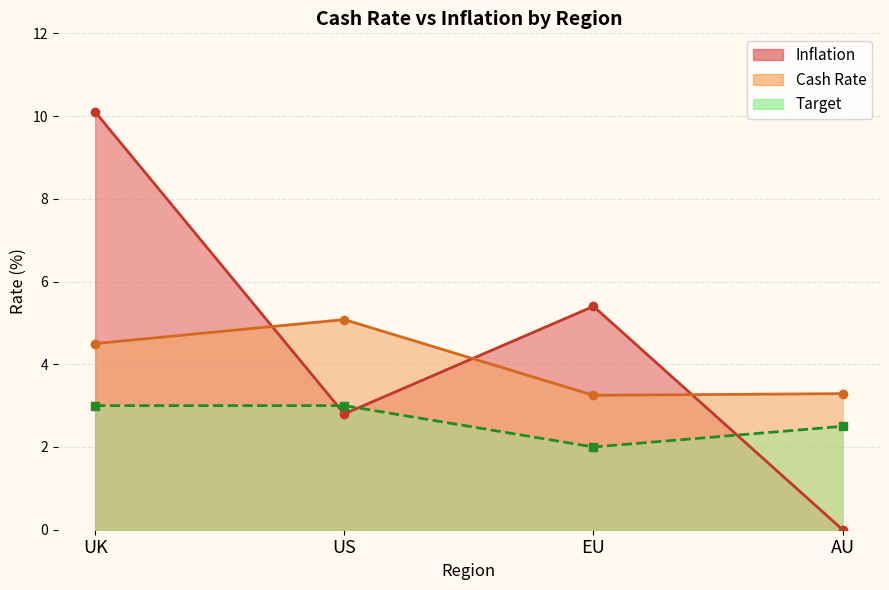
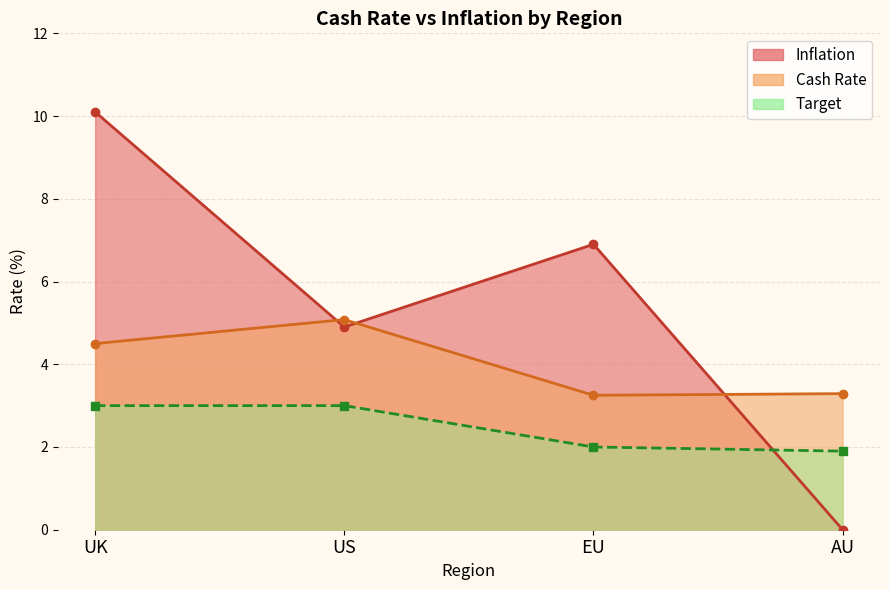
Inflation, US: 2.8 -> 4.9
Inflation, EU: 5.4 -> 6.9
Target, AU: 2.5 -> 1.9
